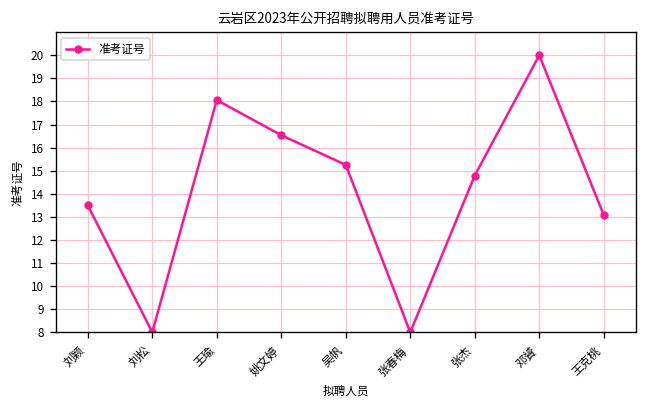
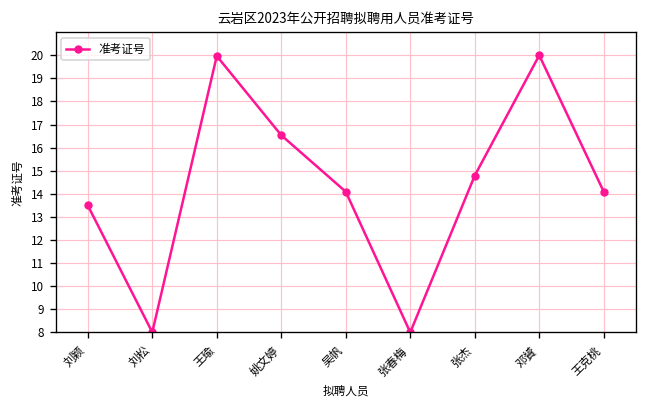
王瑜: 18.1 -> 20.0
吴帆: 15.3 -> 14.1
王克桃: 13.1 -> 14.1
